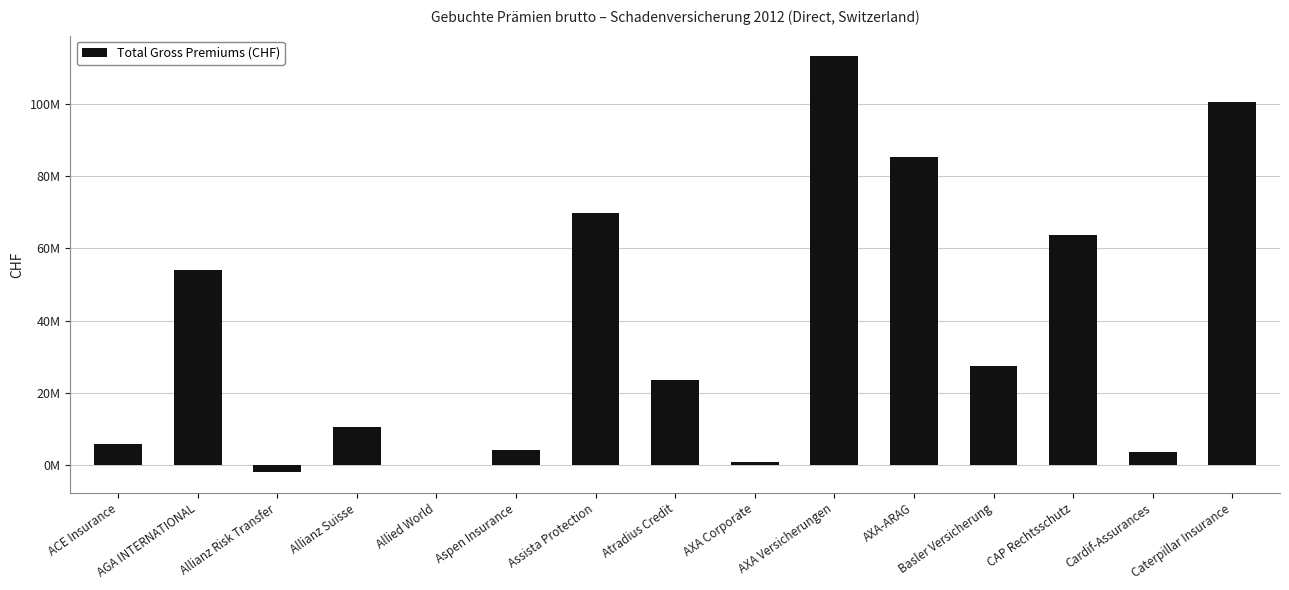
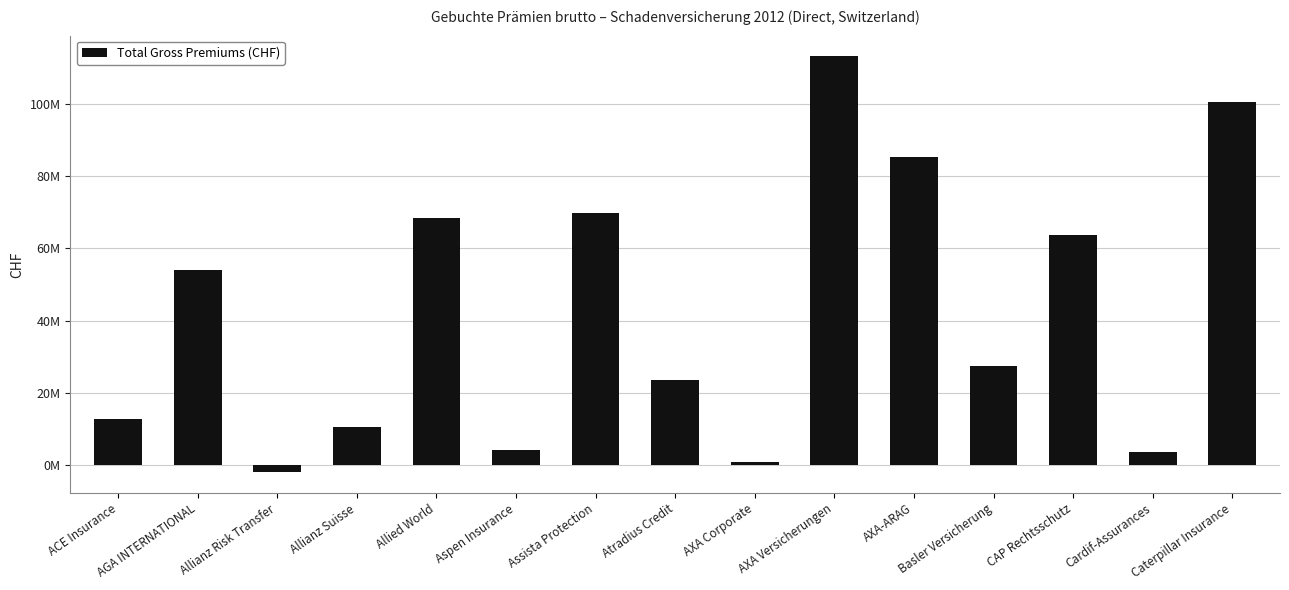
ACE Insurance: 6000000 -> 13000000
Allied World: 0 -> 68000000
